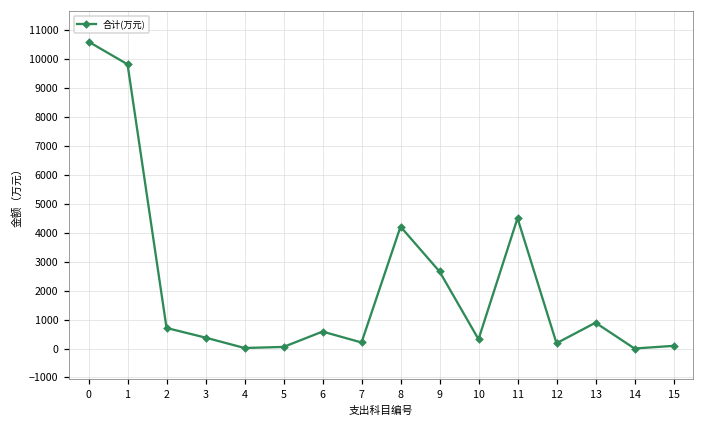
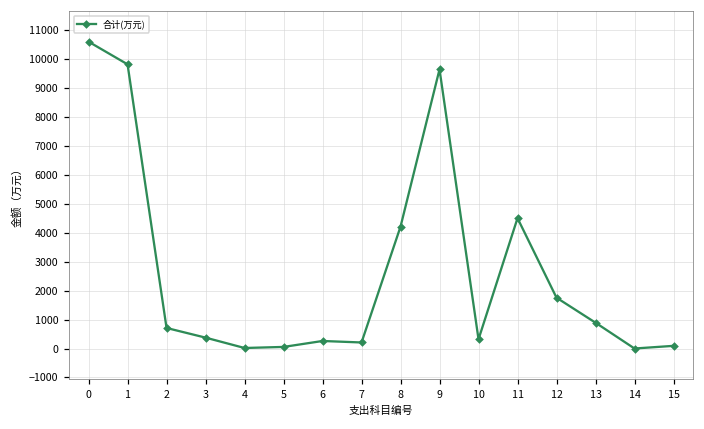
6: 600 -> 300
9: 2700 -> 9600
12: 200 -> 1800
